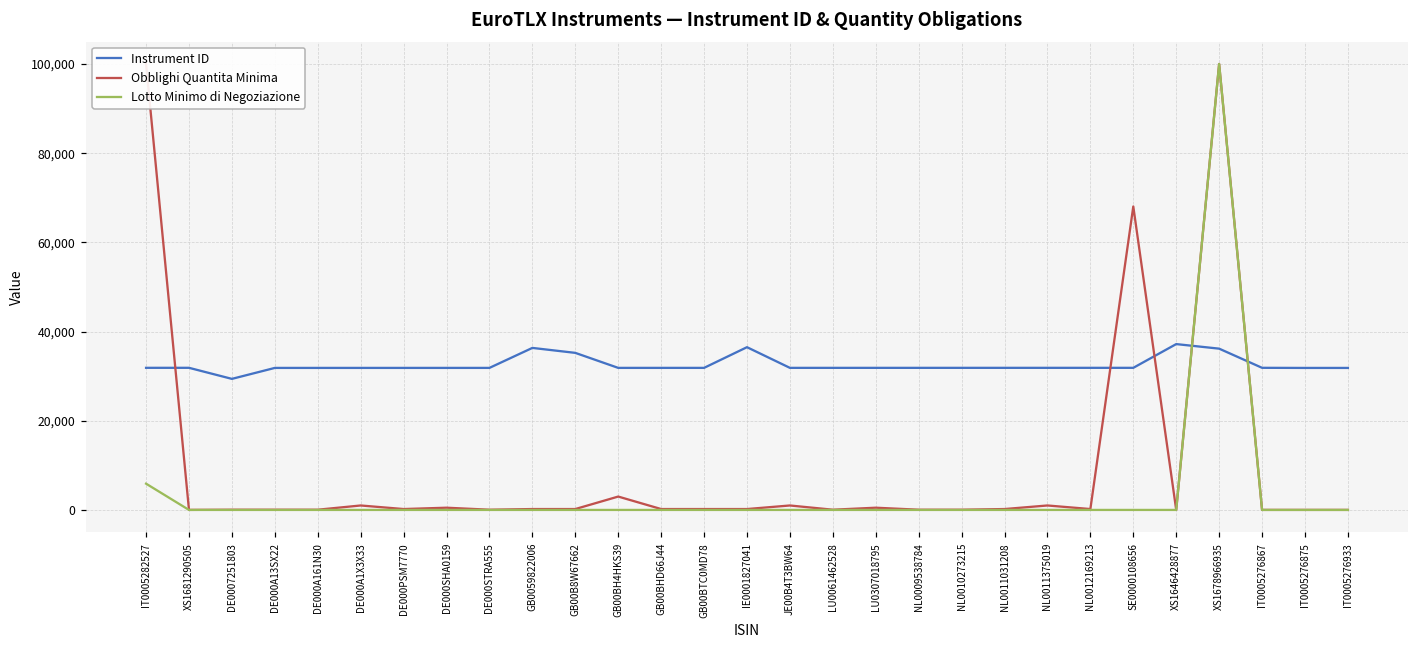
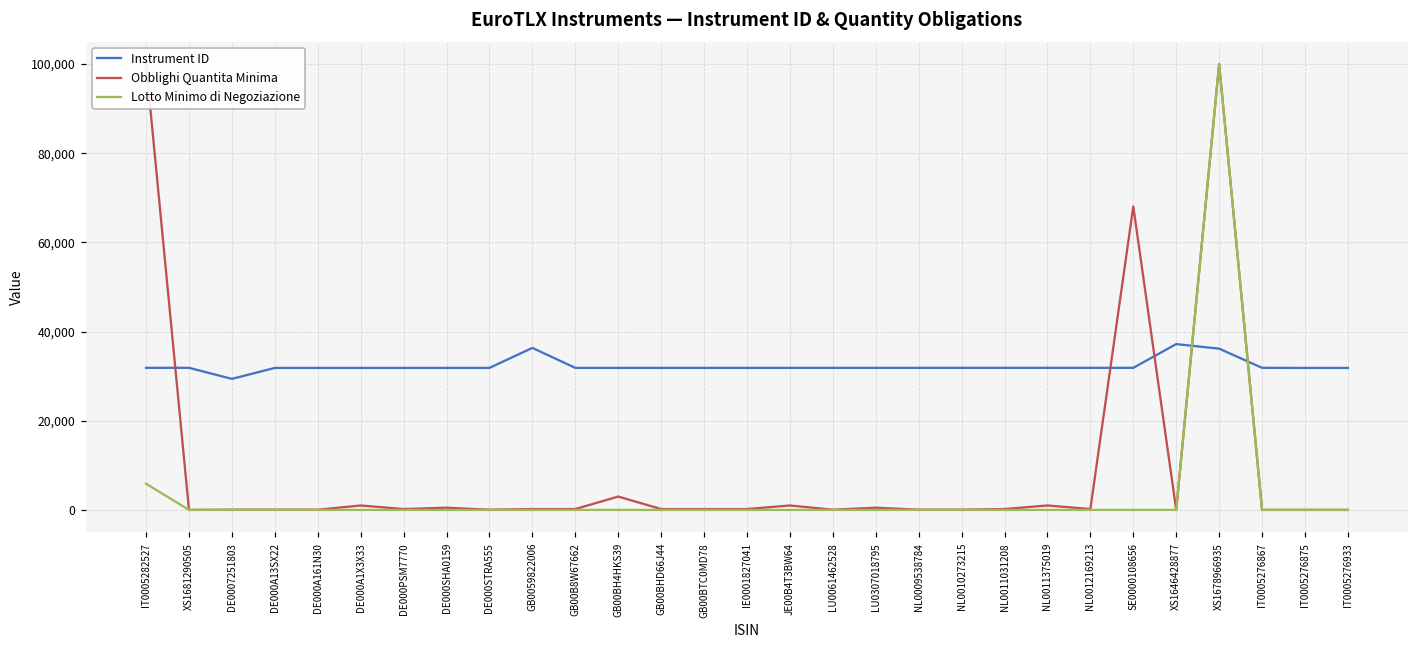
Instrument ID, GB00B8W67662: 35,000 -> 32,000
Instrument ID, IE0001827041: 36,000 -> 32,000
